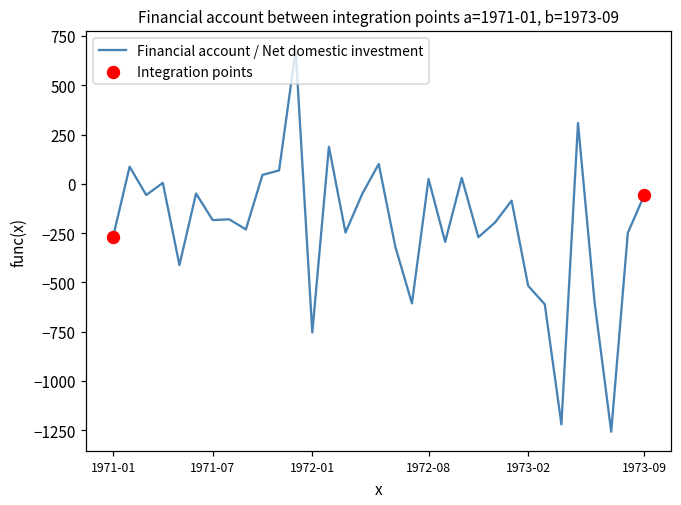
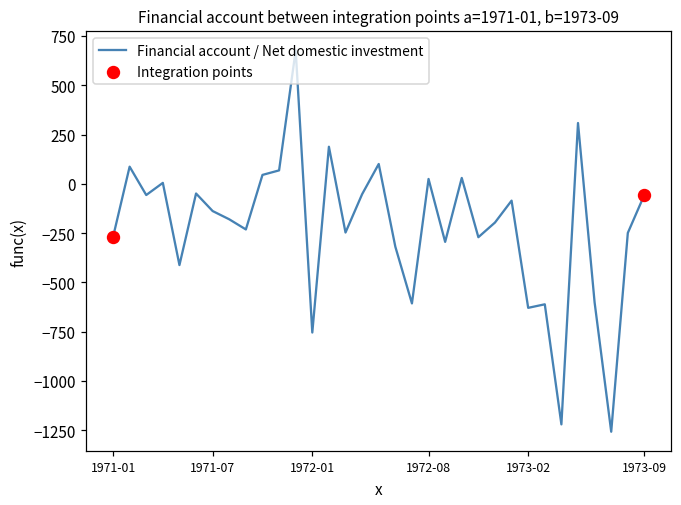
Financial account / Net domestic investment, 1971-07: -180 -> -140
Financial account / Net domestic investment, 1973-02: -520 -> -630
